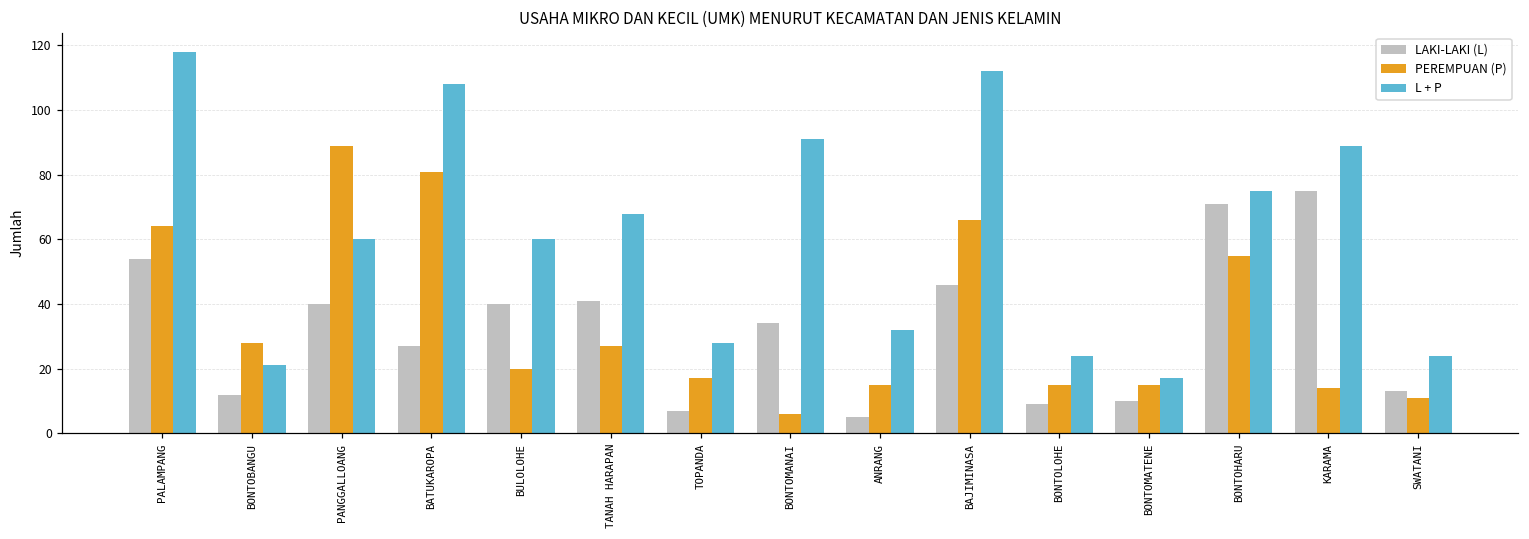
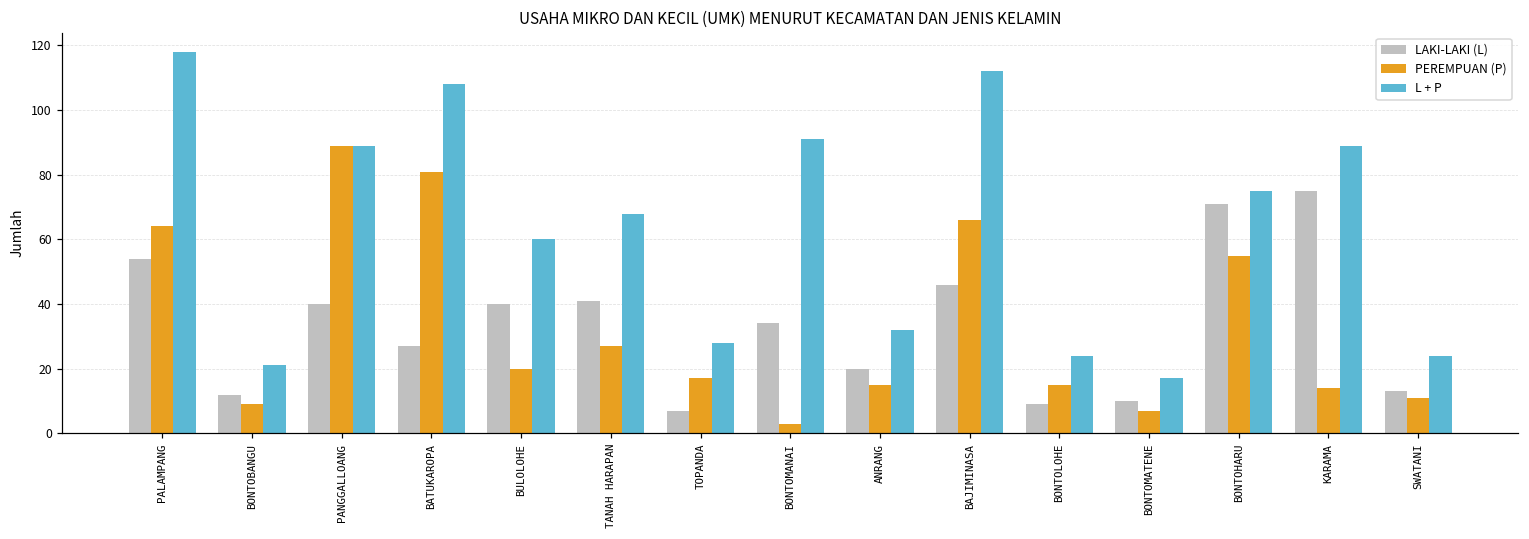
PEREMPUAN (P), BONTOBANGU: 28 -> 9
L + P, PANGGALLOANG: 60 -> 89
PEREMPUAN (P), BONTOMANAI: 6 -> 3
LAKI-LAKI (L), ANRANG: 5 -> 20
PEREMPUAN (P), BONTOMATENE: 15 -> 7
